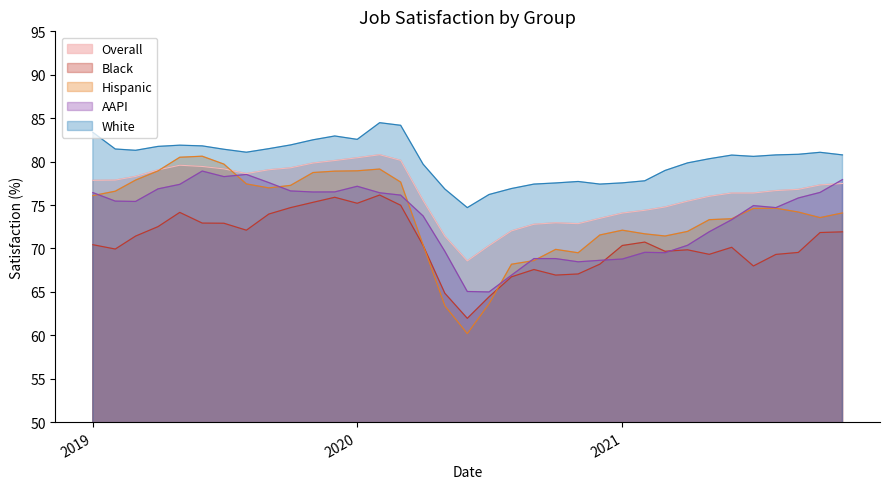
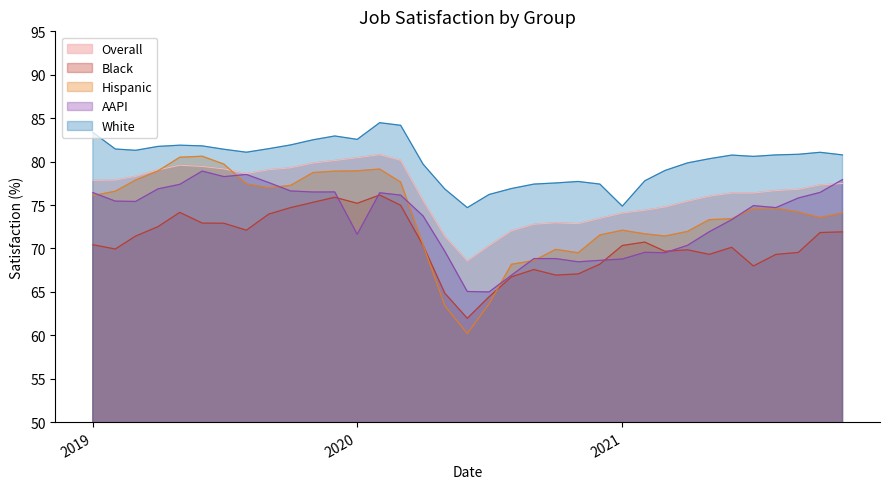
AAPI, 2020: 77 -> 72
White, 2021: 78 -> 75
